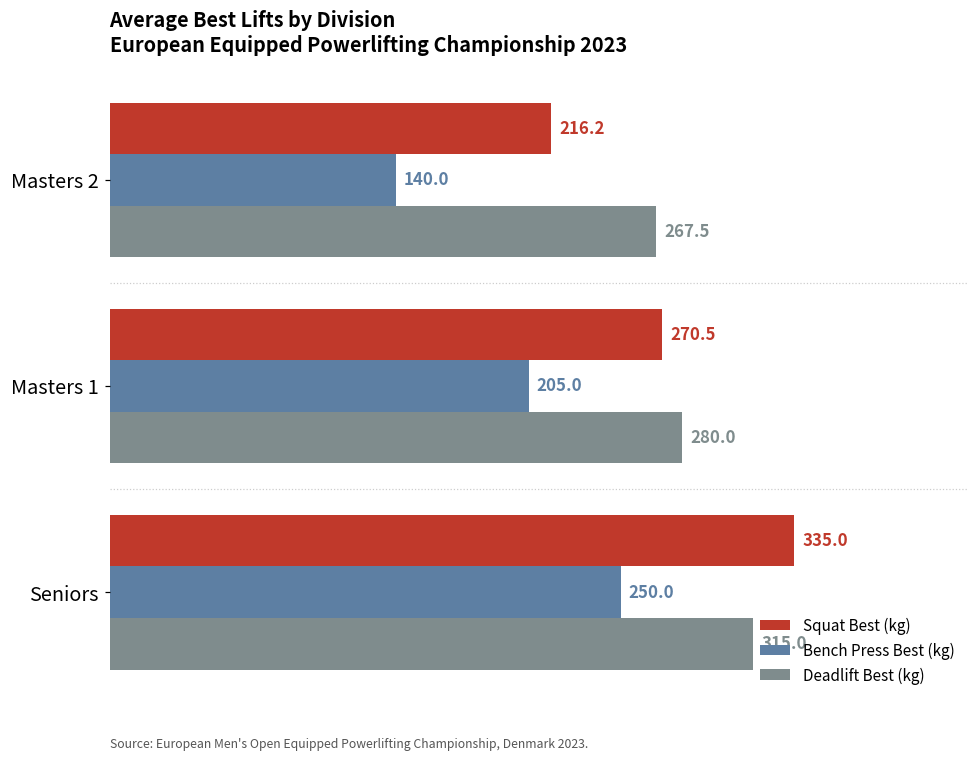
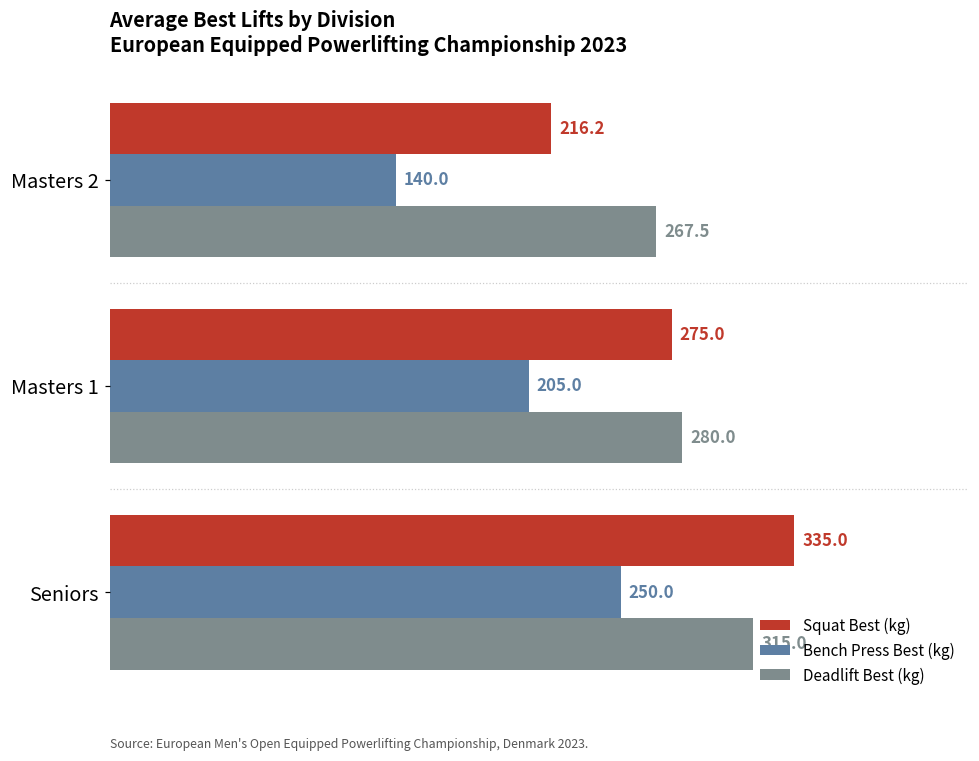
Squat Best (kg), Masters 1: 270.5 -> 275.0
